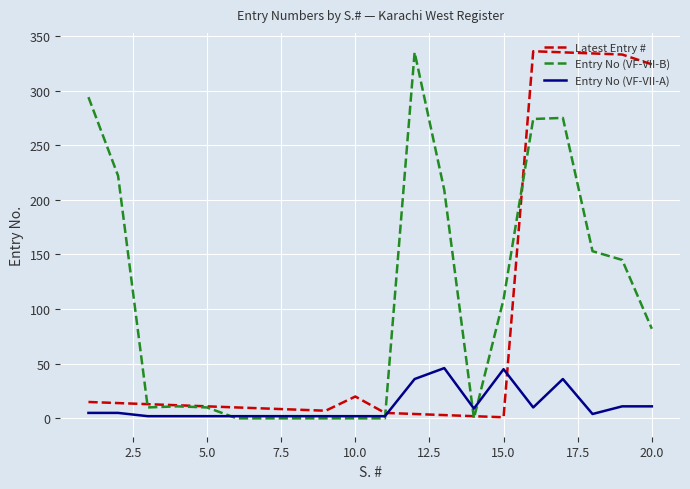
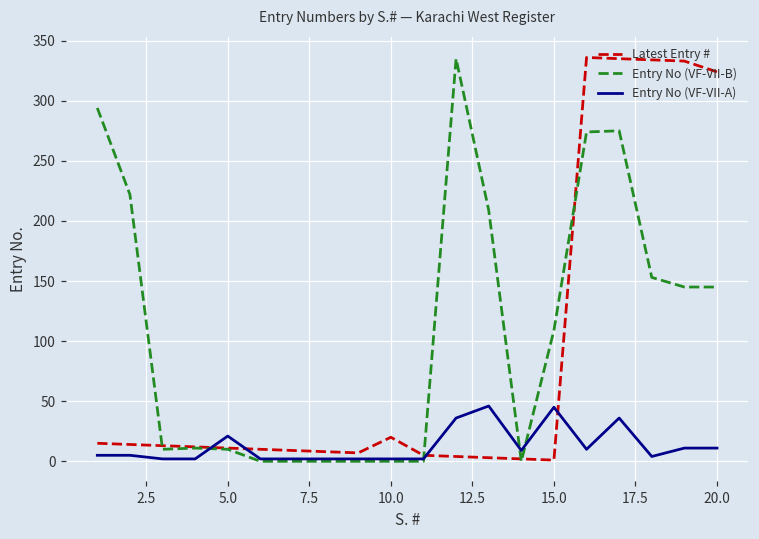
Entry No (VF-VII-A), 5.0: 2 -> 21
Entry No (VF-VII-B), 20.0: 82 -> 145
